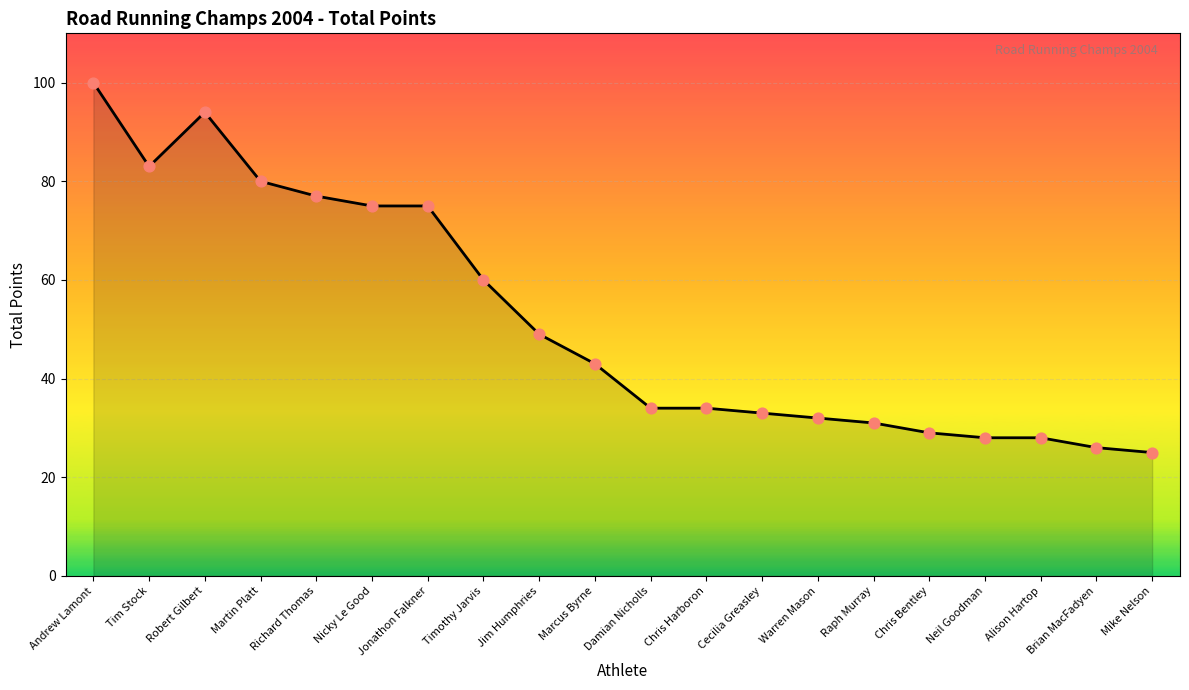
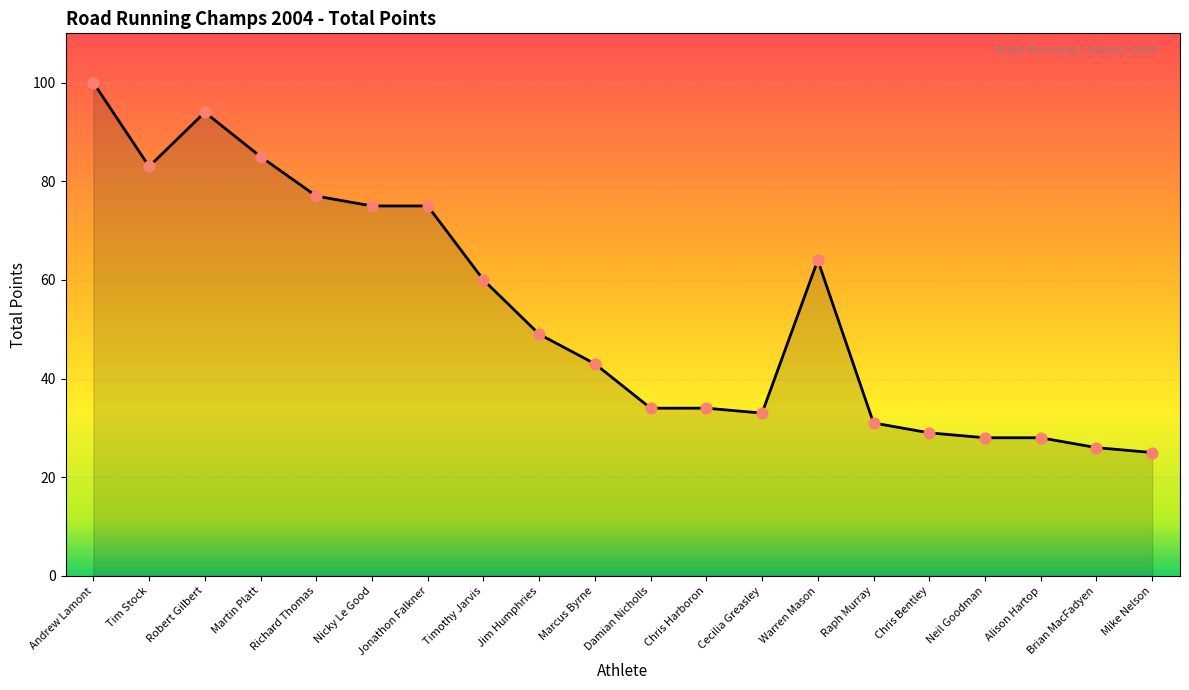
Martin Platt: 80 -> 85
Warren Mason: 32 -> 64
